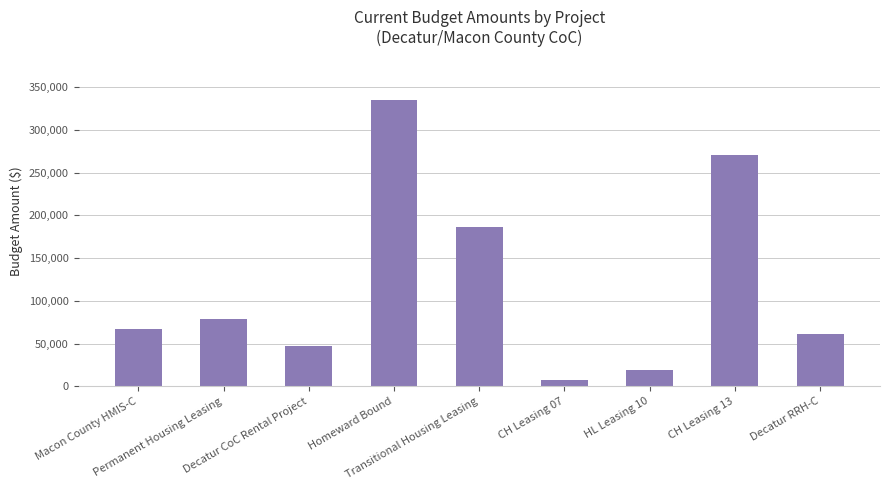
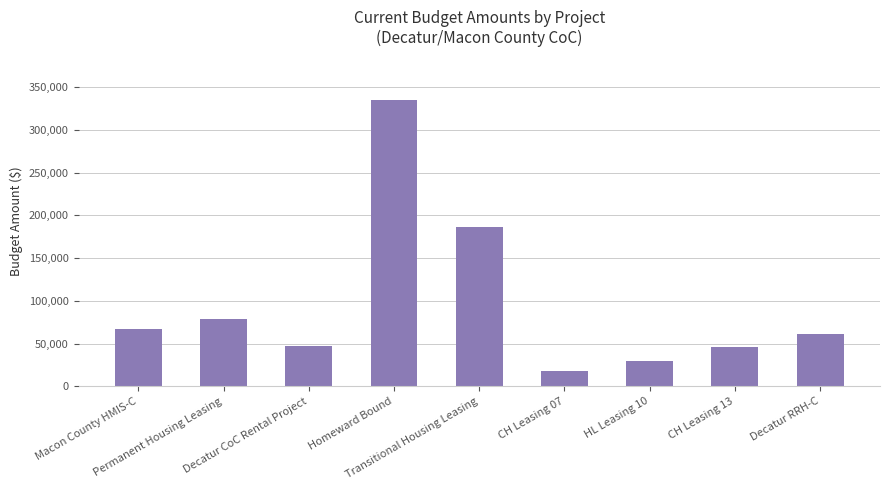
CH Leasing 07: 10,000 -> 20,000
HL Leasing 10: 20,000 -> 30,000
CH Leasing 13: 270,000 -> 50,000
